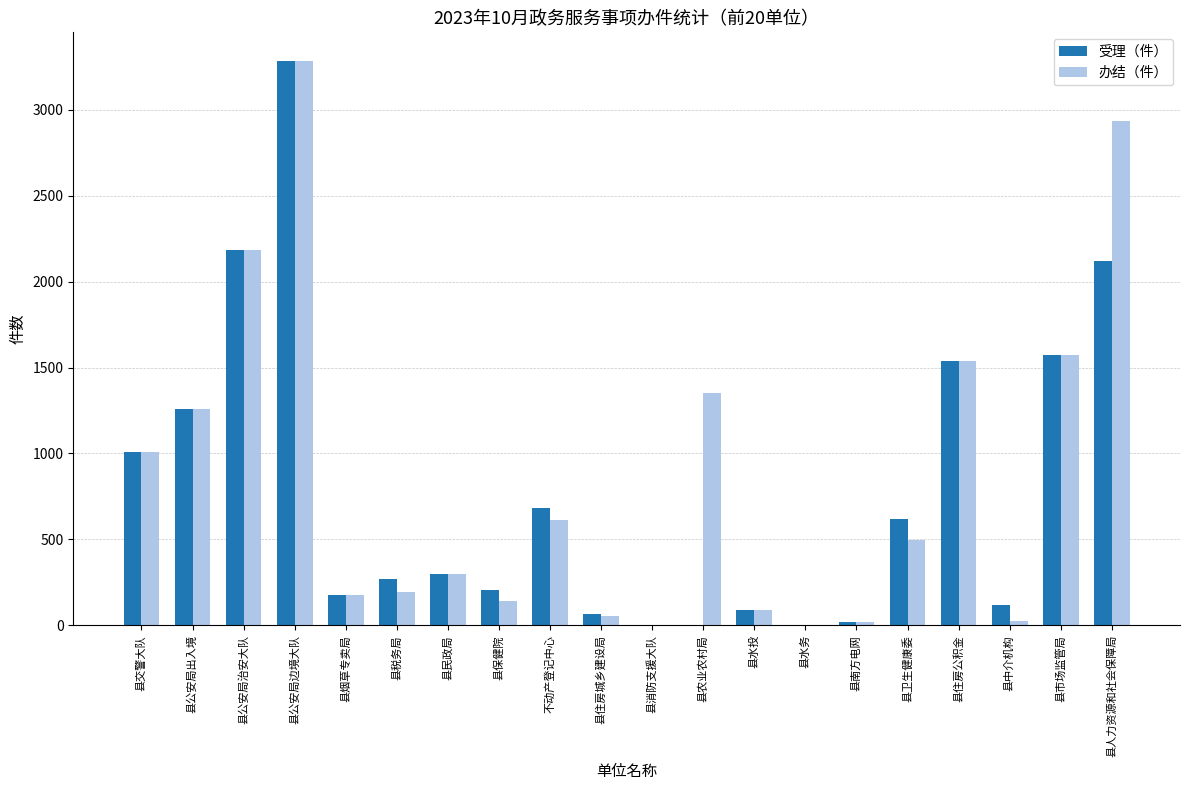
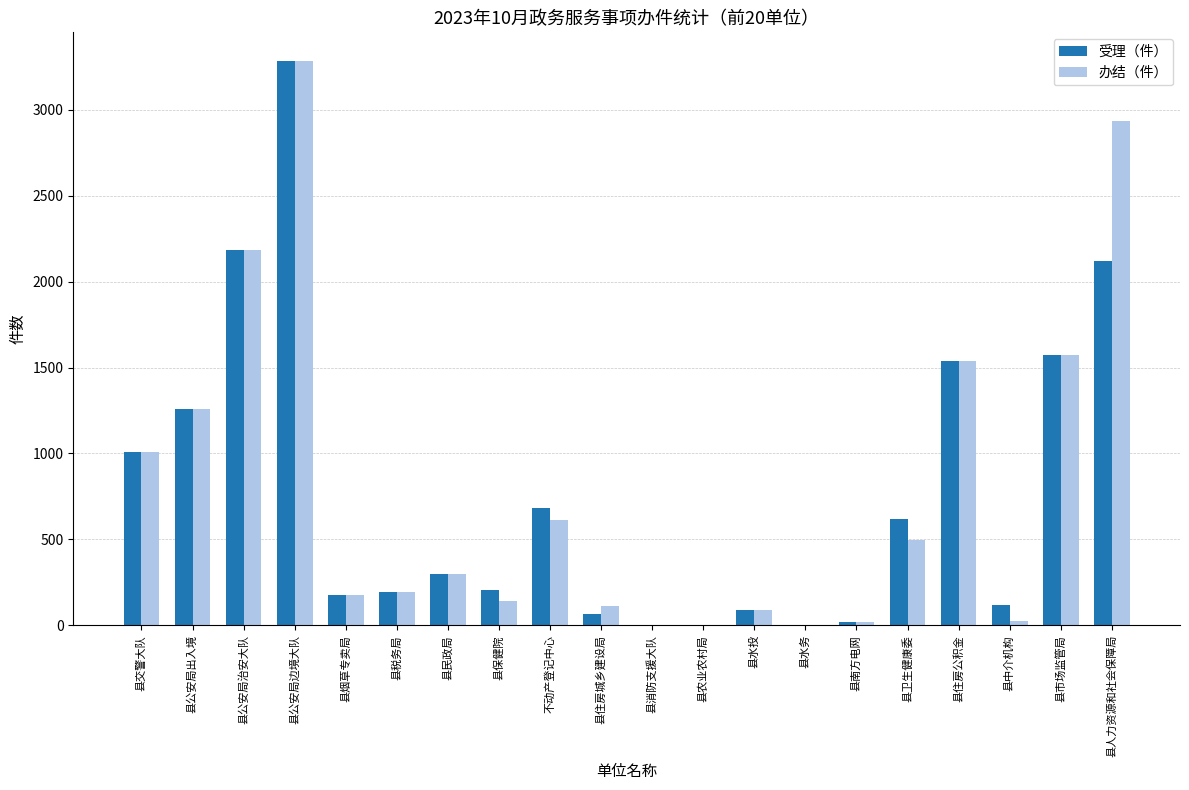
受理（件）, 县税务局: 270 -> 190
办结（件）, 县住房城乡建设局: 50 -> 110
办结（件）, 县农业农村局: 1350 -> 0
